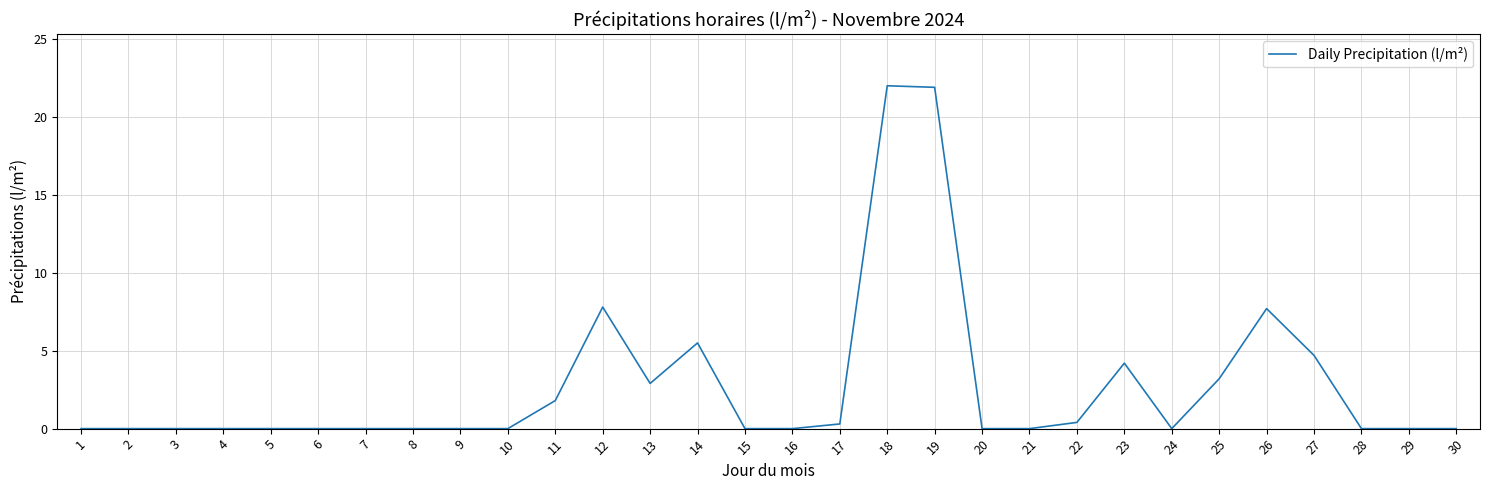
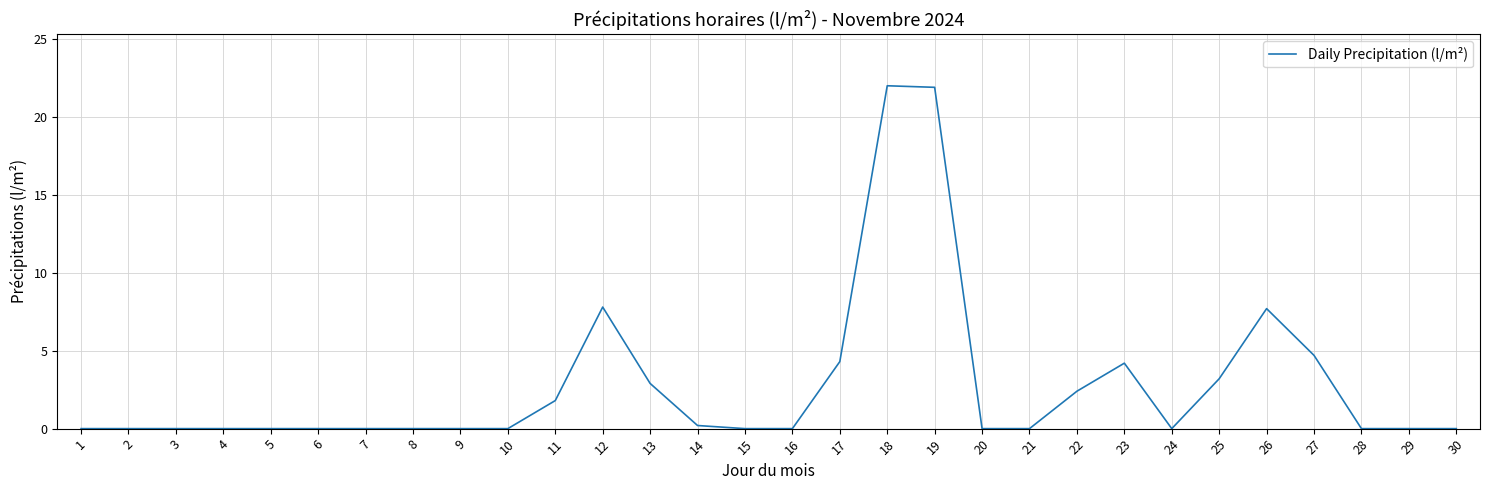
14: 5.5 -> 0.2
17: 0.3 -> 4.3
22: 0.4 -> 2.4
